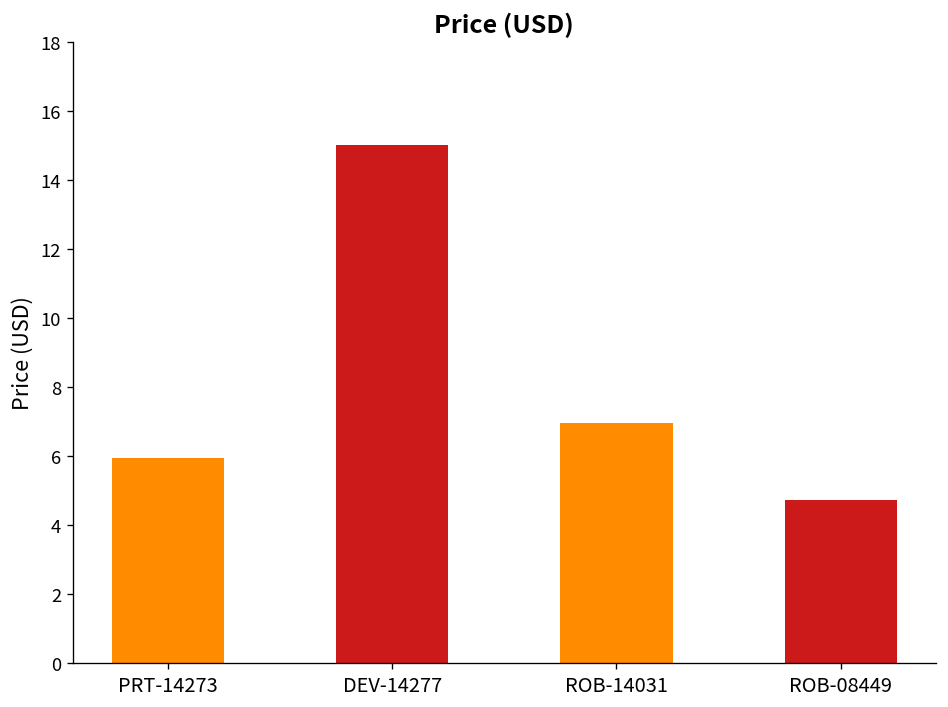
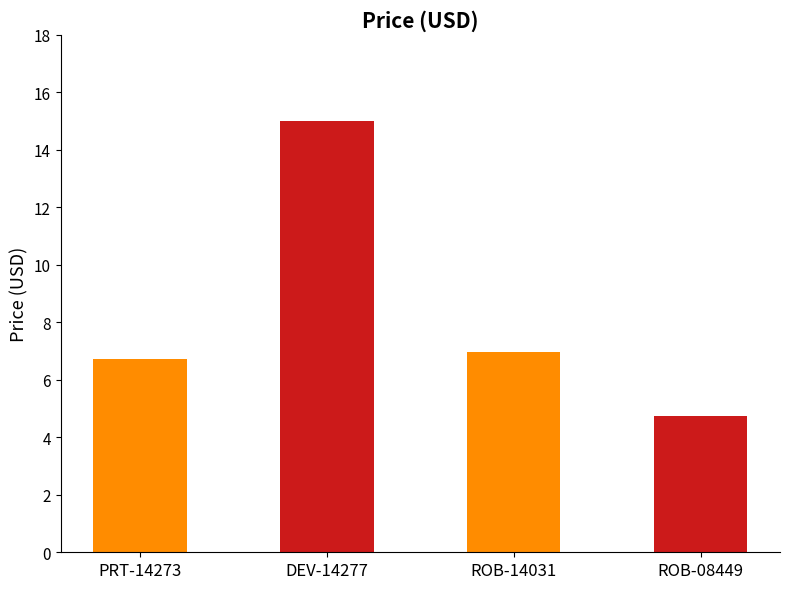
PRT-14273: 6.0 -> 6.7
